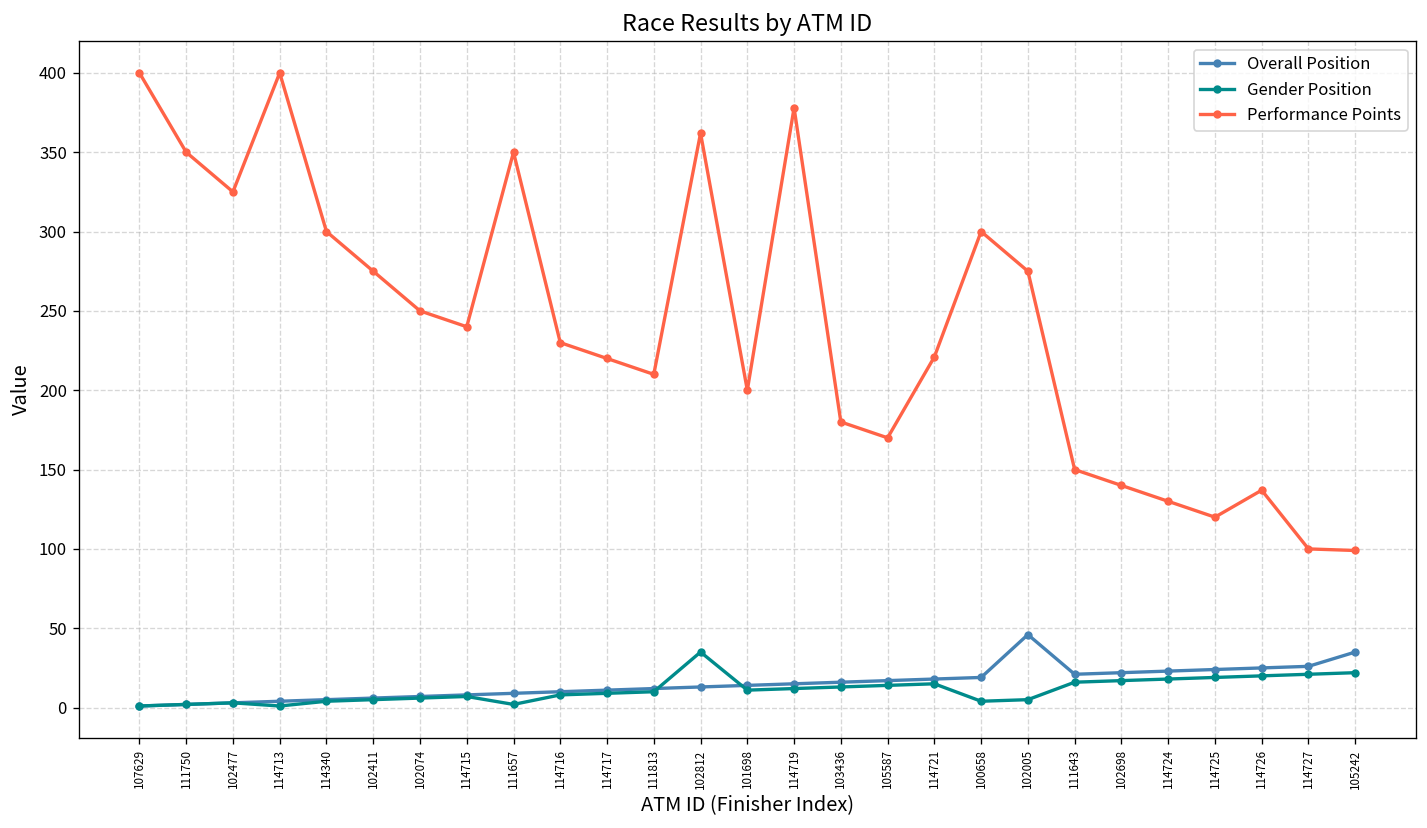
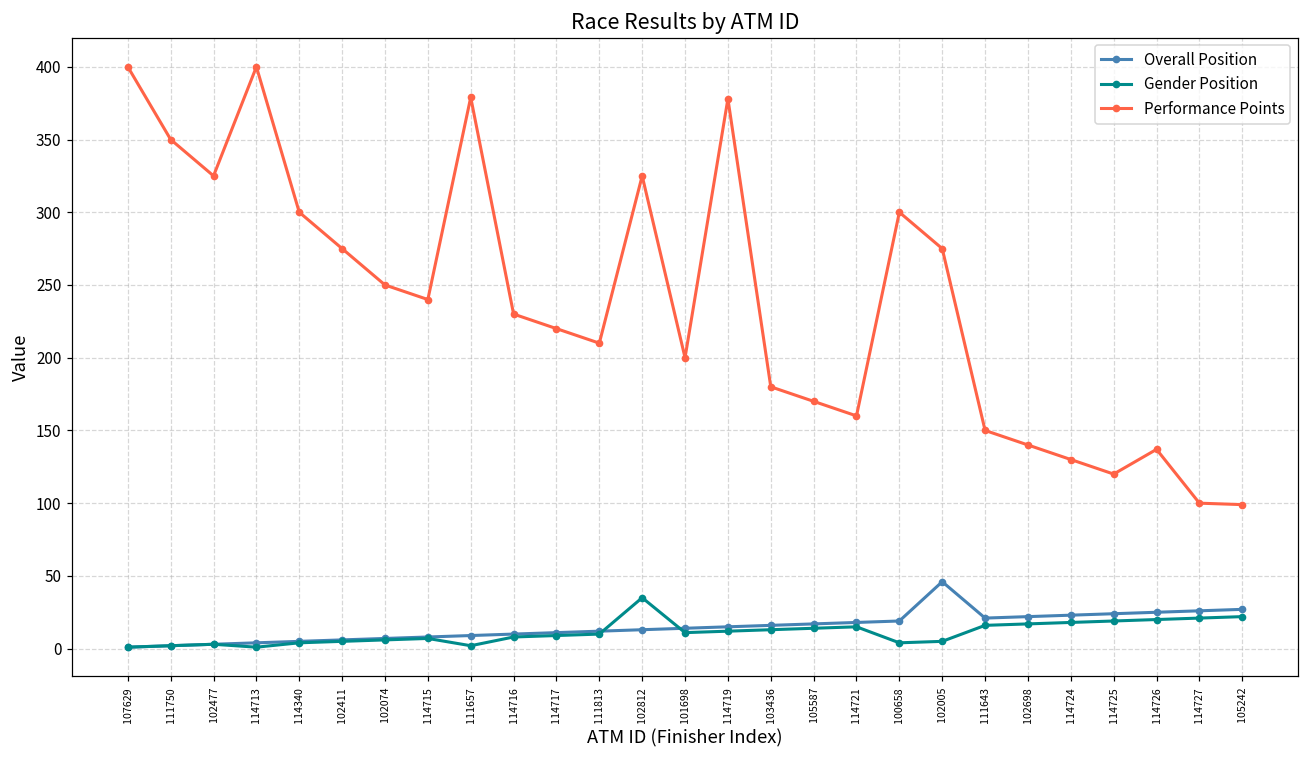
Performance Points, 111657: 350 -> 379
Performance Points, 102812: 362 -> 325
Performance Points, 114721: 221 -> 160
Overall Position, 105242: 35 -> 27
